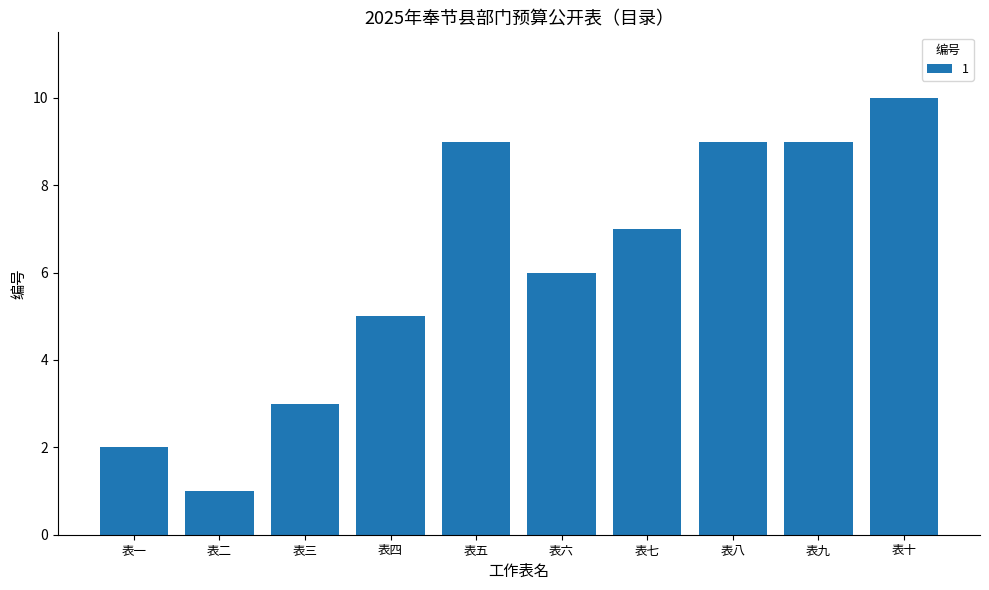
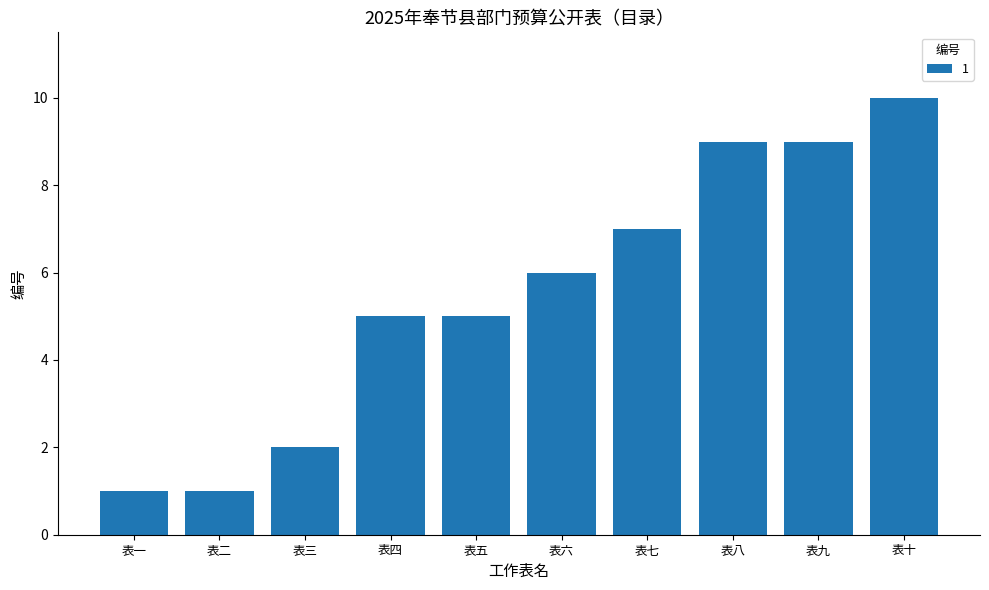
表一: 2 -> 1
表三: 3 -> 2
表五: 9 -> 5
